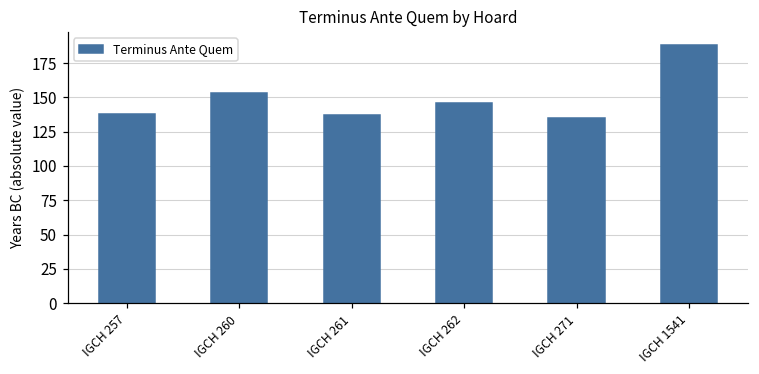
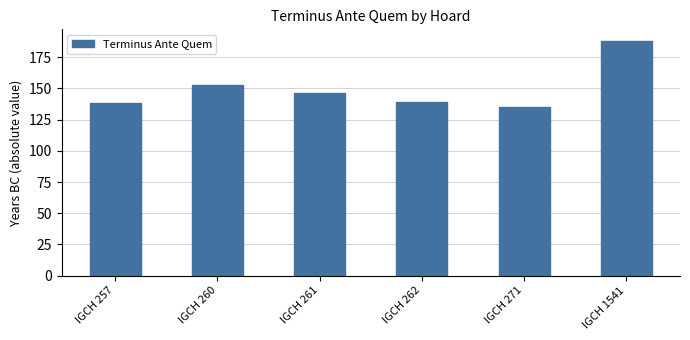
IGCH 261: 137 -> 146
IGCH 262: 146 -> 139
